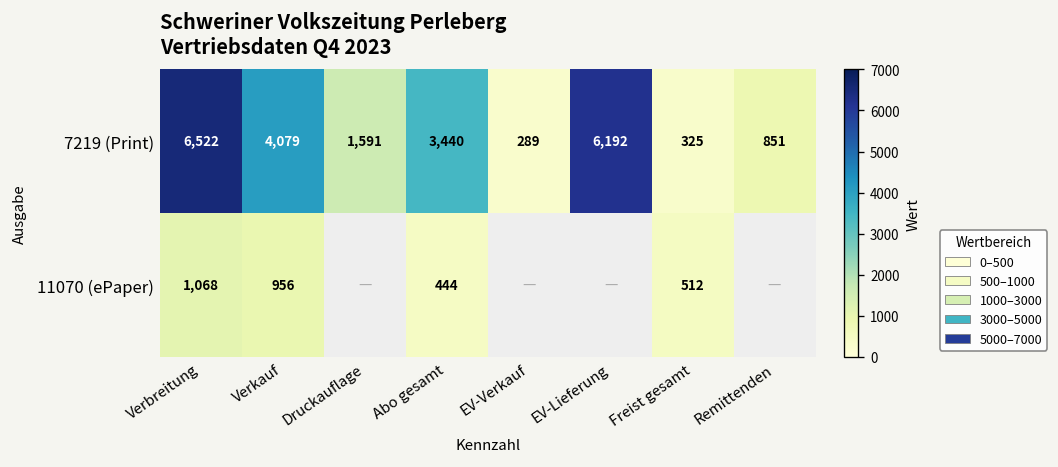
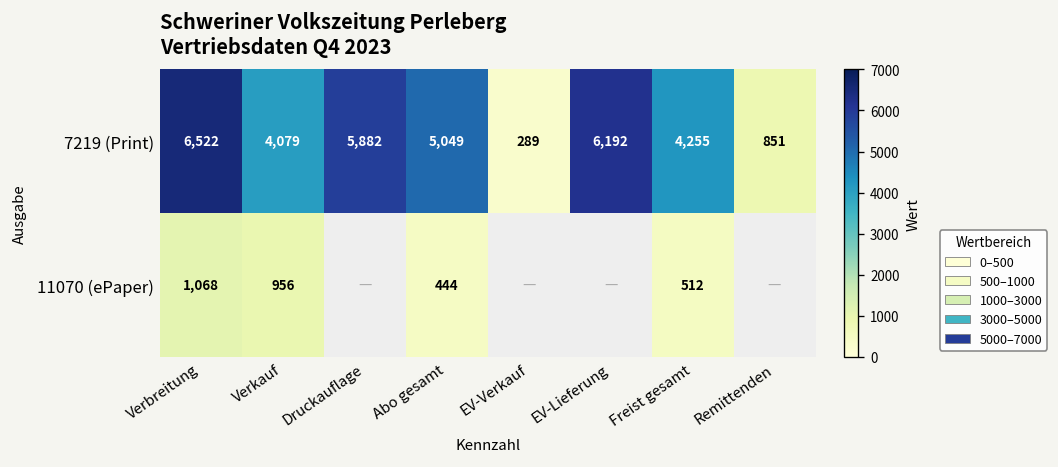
7219 (Print), Druckauflage: 1,591 -> 5,882
7219 (Print), Abo gesamt: 3,440 -> 5,049
7219 (Print), Freist gesamt: 325 -> 4,255
